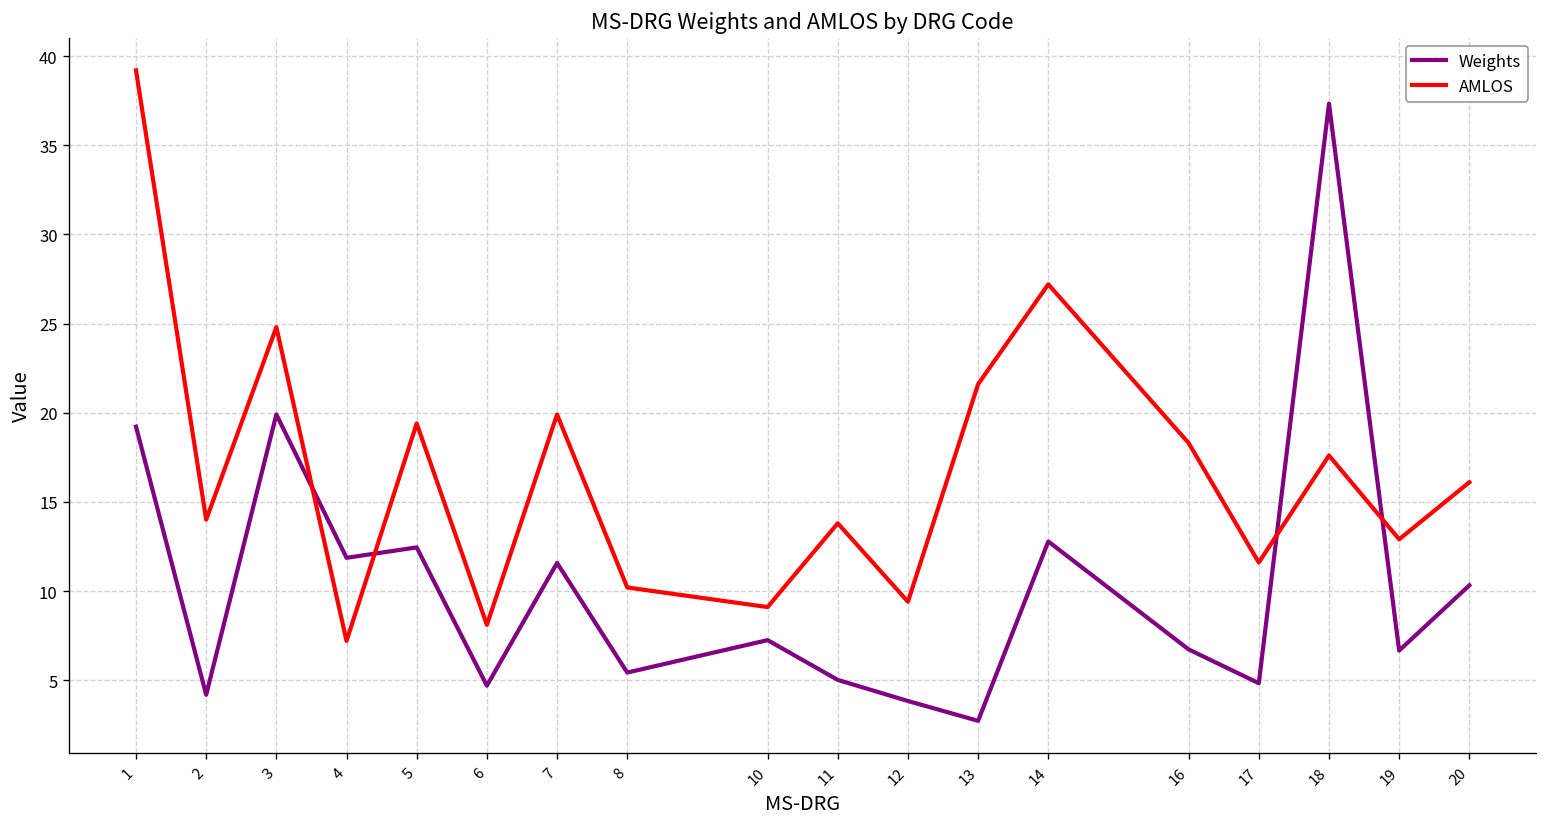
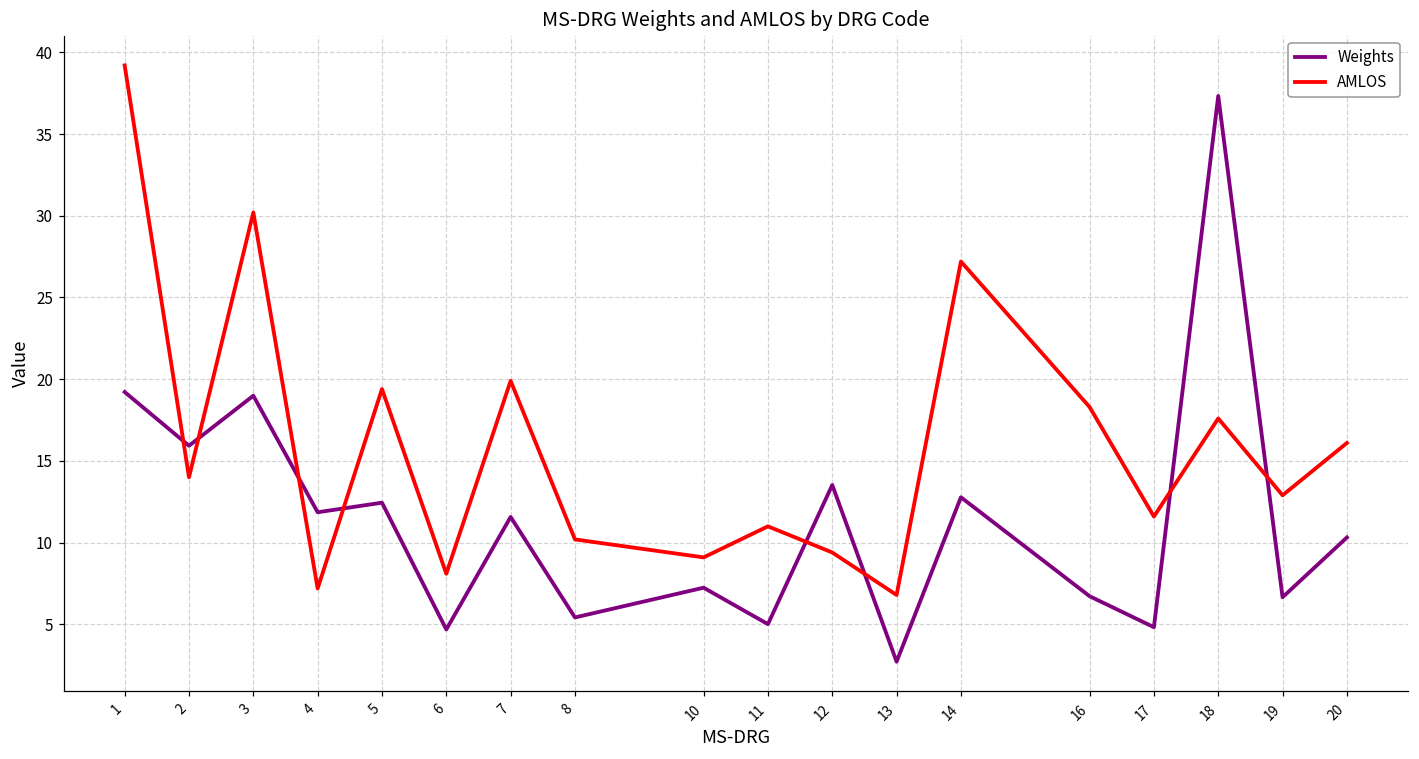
Weights, 2: 4.2 -> 15.9
Weights, 3: 19.9 -> 19.0
AMLOS, 3: 24.8 -> 30.2
AMLOS, 11: 13.8 -> 11.0
Weights, 12: 3.8 -> 13.5
AMLOS, 13: 21.6 -> 6.8
